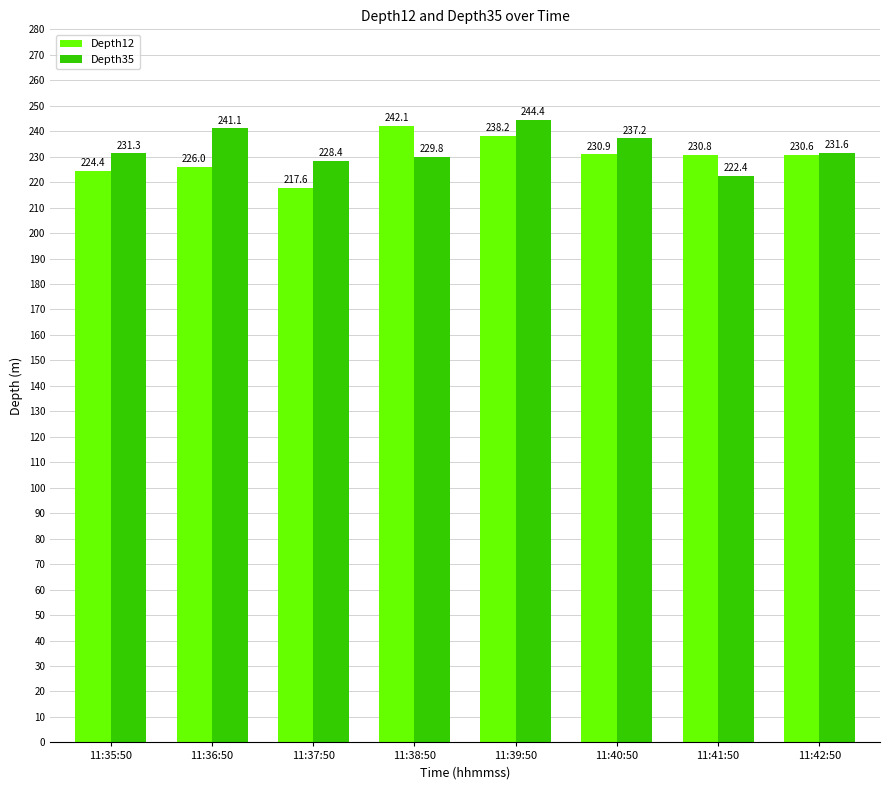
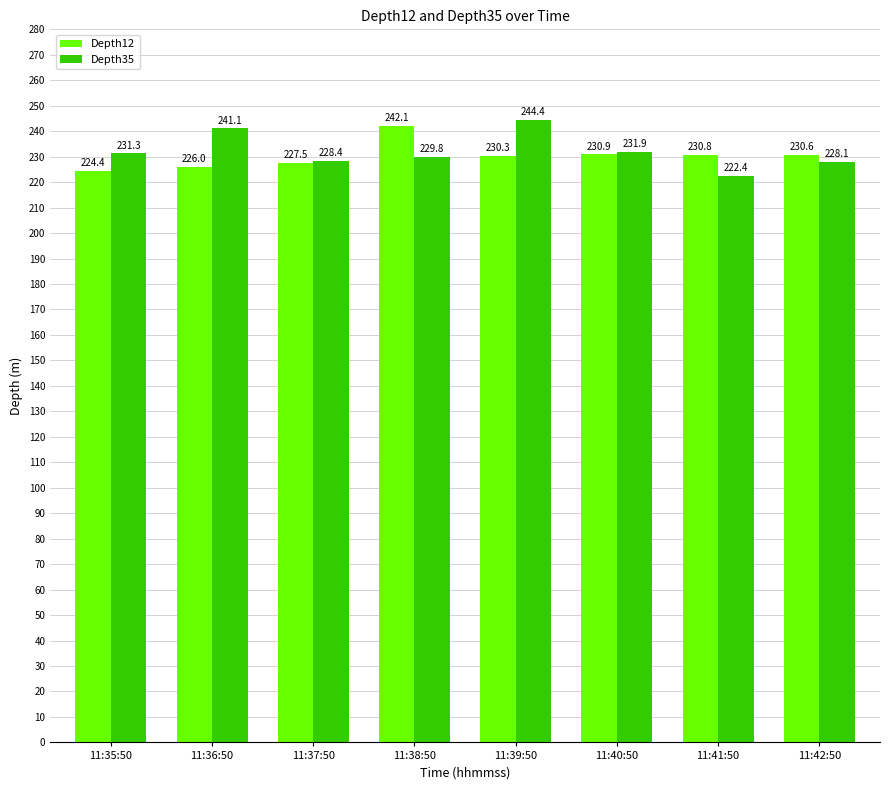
Depth12, 11:37:50: 217.6 -> 227.5
Depth12, 11:39:50: 238.2 -> 230.3
Depth35, 11:40:50: 237.2 -> 231.9
Depth35, 11:42:50: 231.6 -> 228.1
